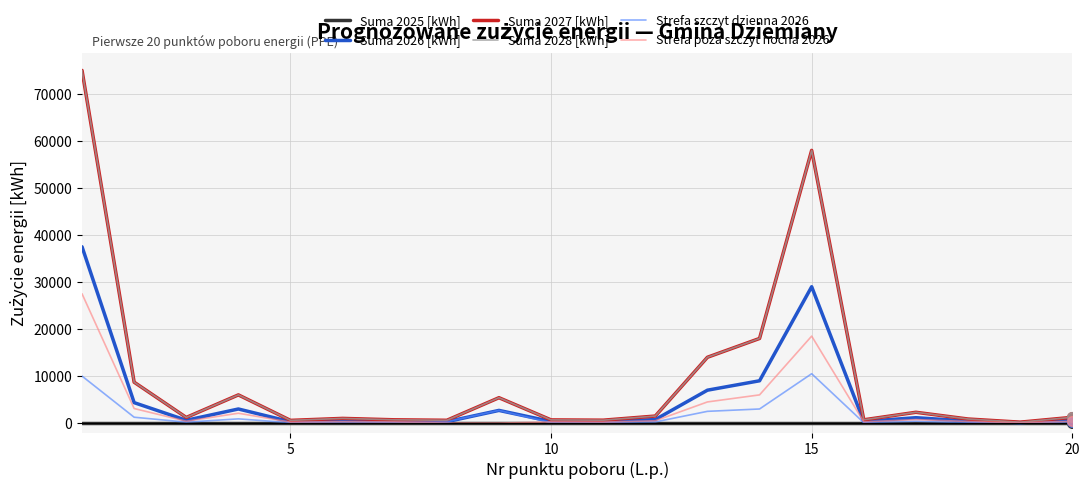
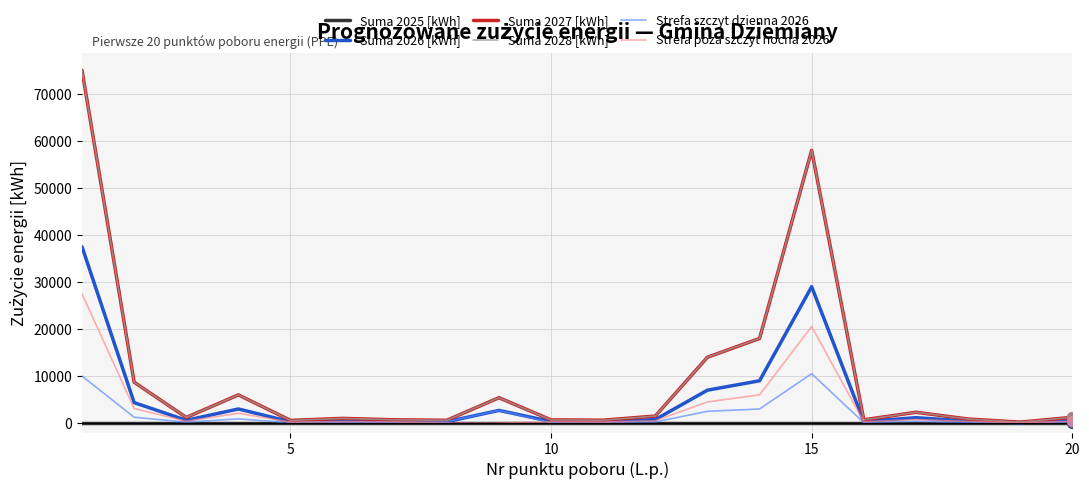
Strefa poza szczyt nocna 2026, 15: 19000 -> 21000
